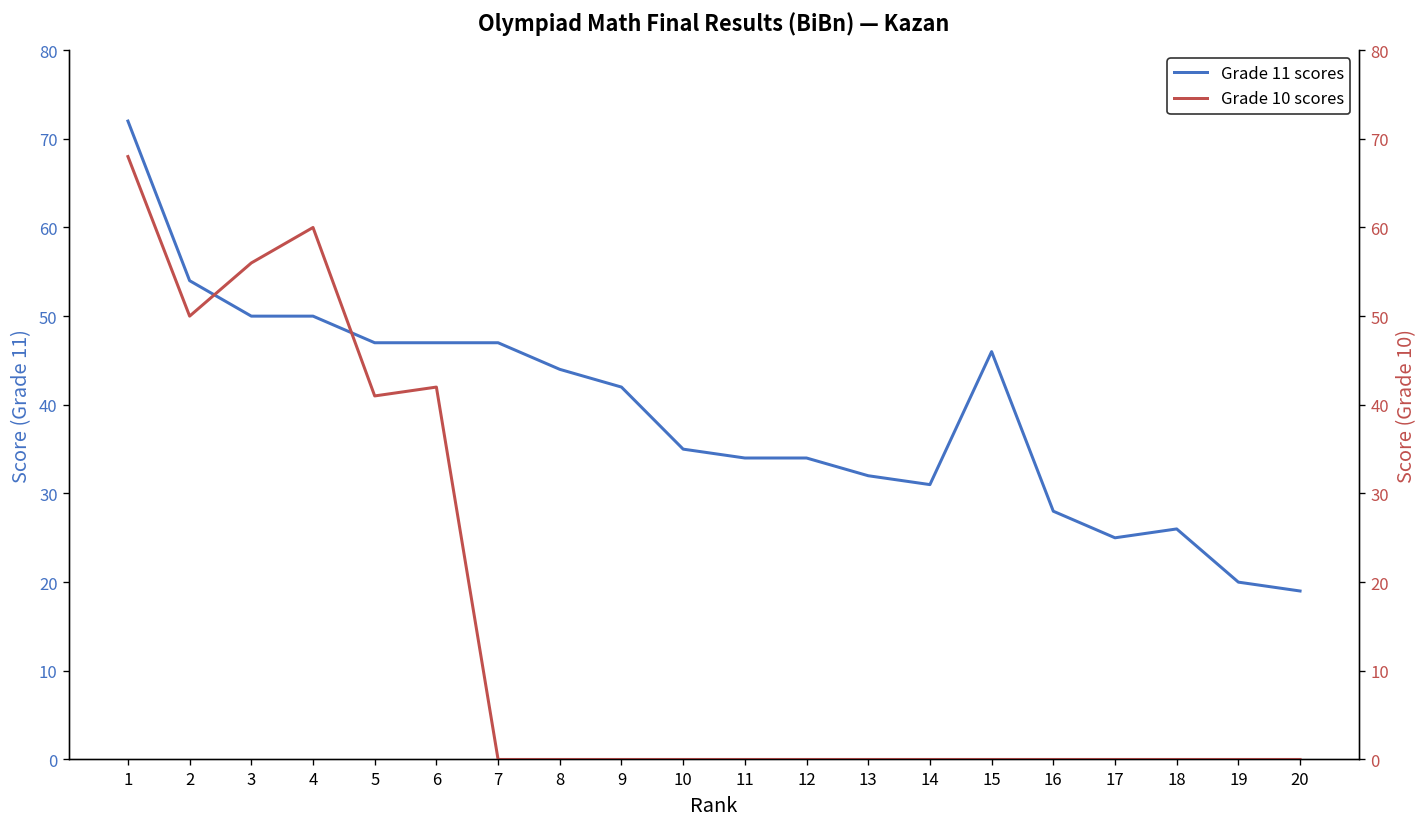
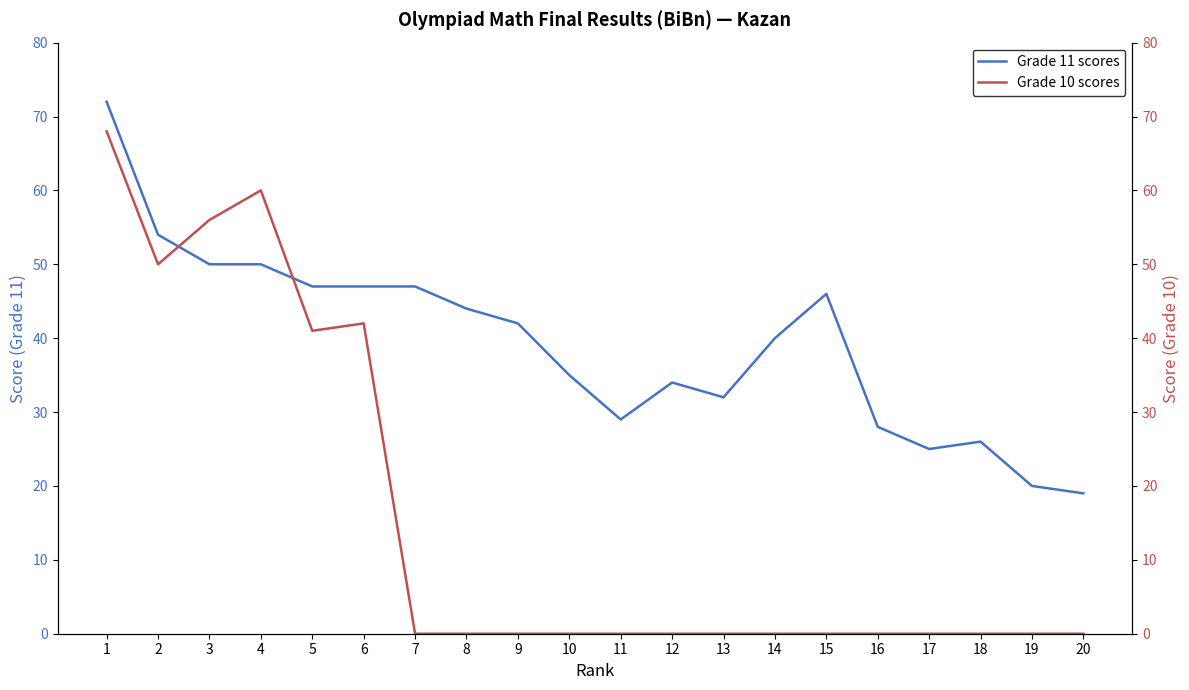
Grade 11 scores, 11: 34 -> 29
Grade 11 scores, 14: 31 -> 40
